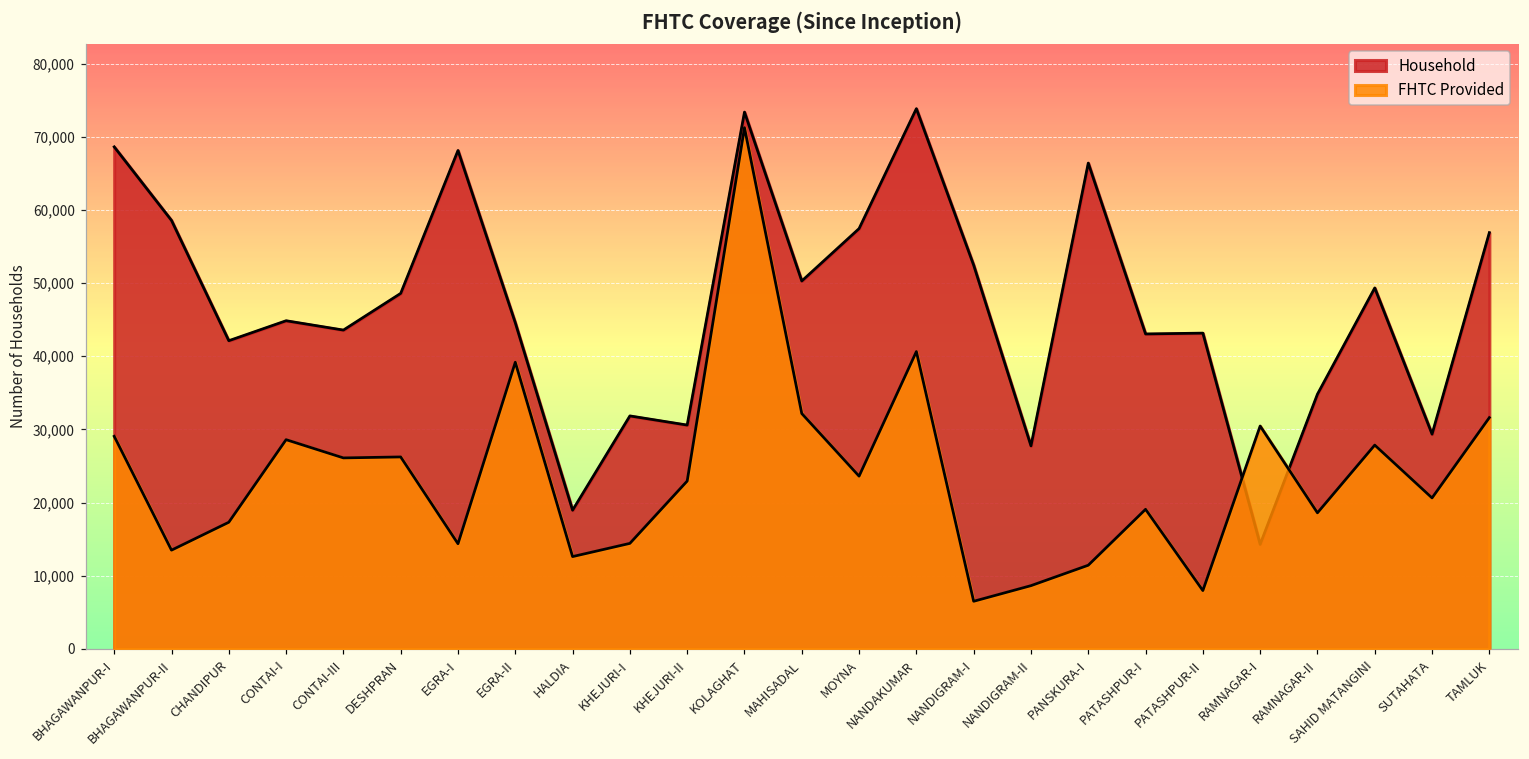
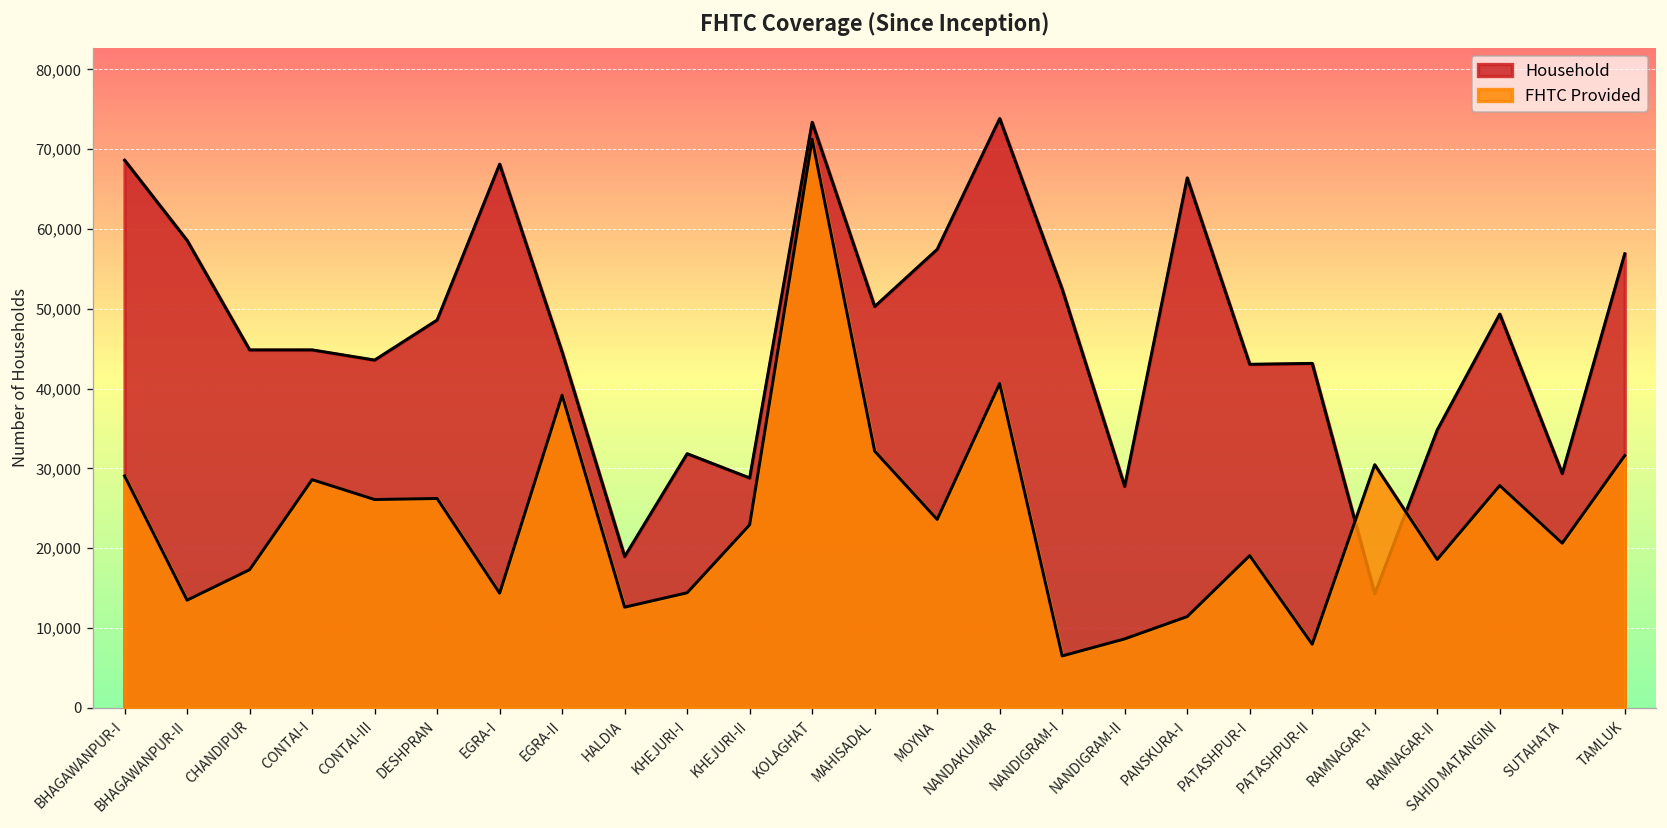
Household, CHANDIPUR: 42,000 -> 45,000
Household, KHEJURI-II: 31,000 -> 29,000
